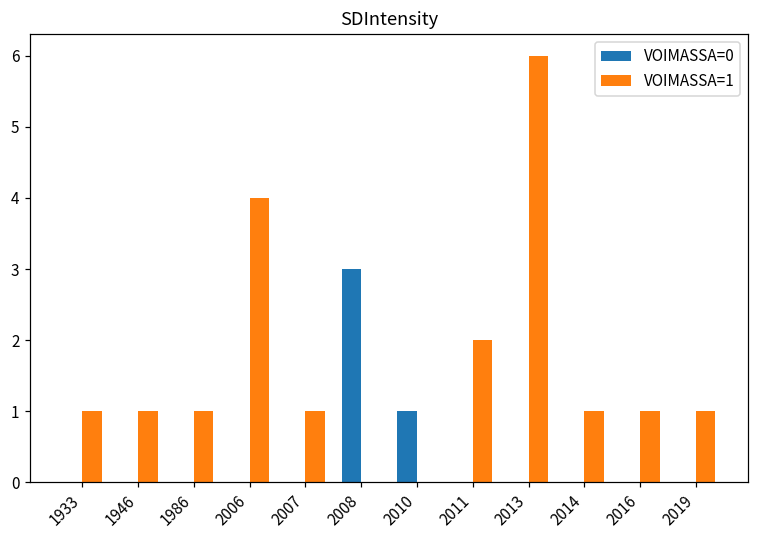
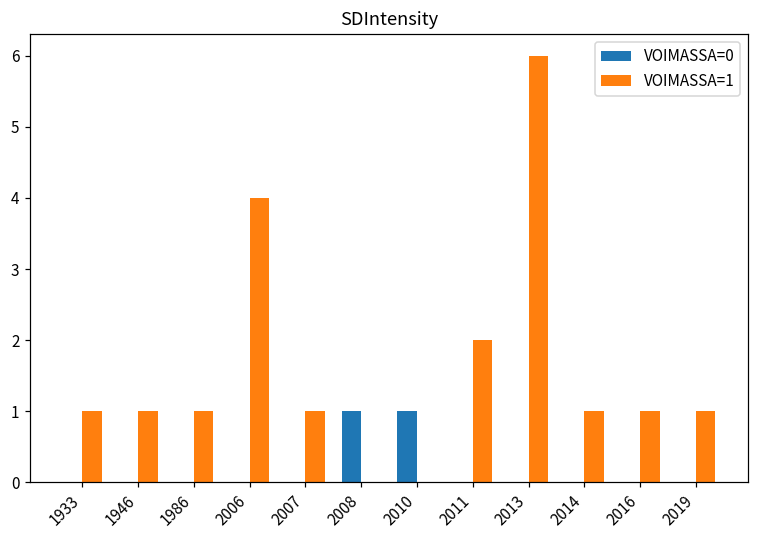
VOIMASSA=0, 2008: 3 -> 1
